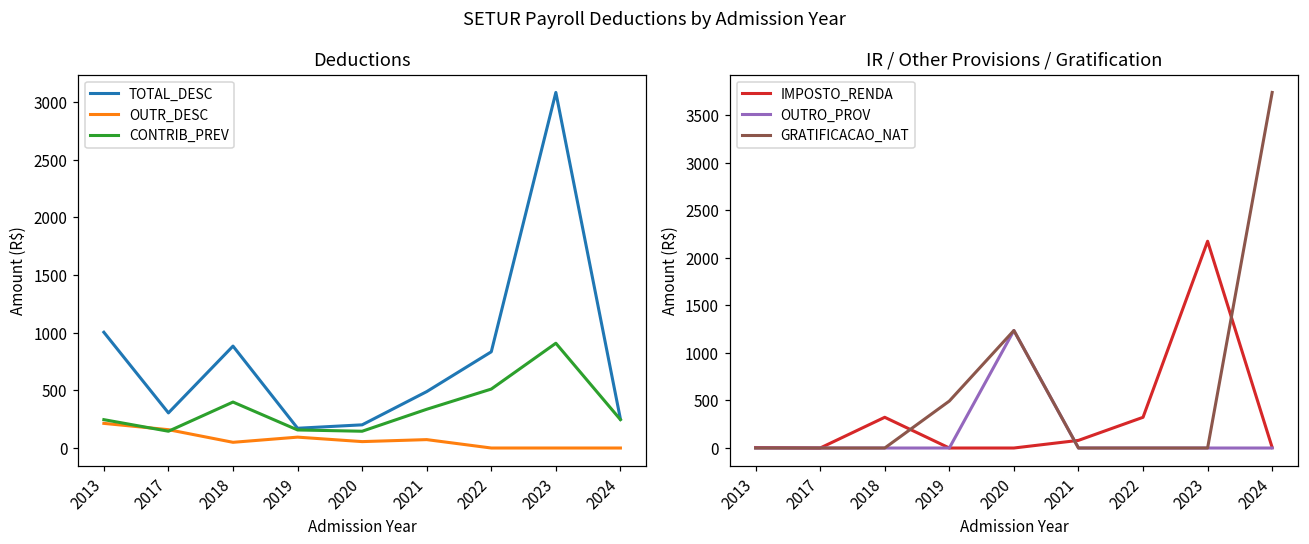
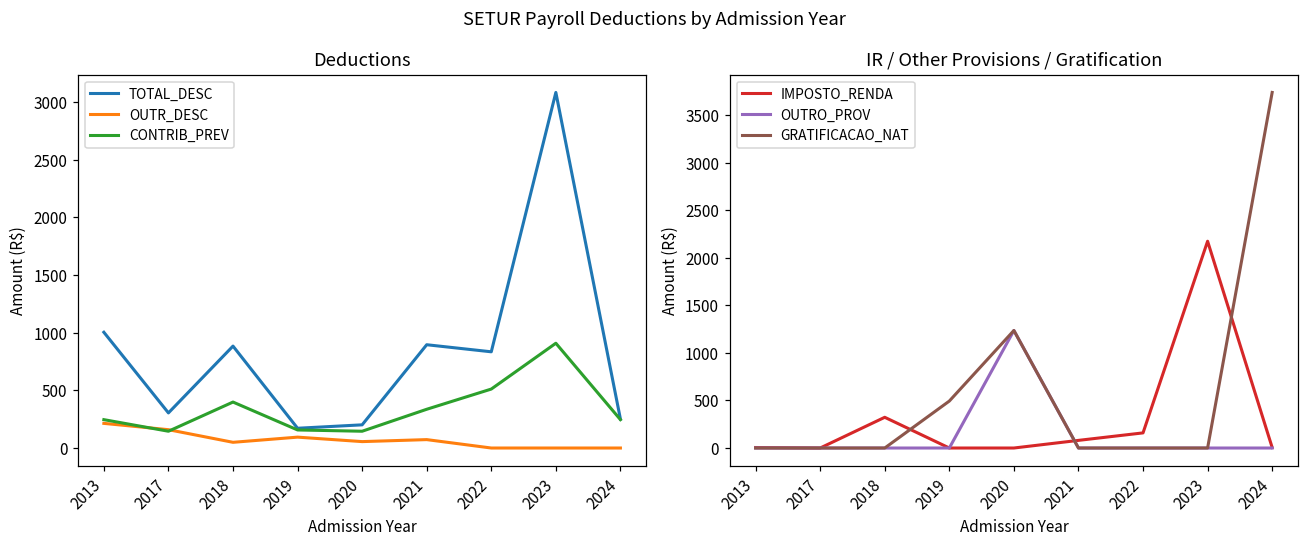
Deductions, TOTAL_DESC, 2021: 490 -> 900
IR / Other Provisions / Gratification, IMPOSTO_RENDA, 2022: 300 -> 200
